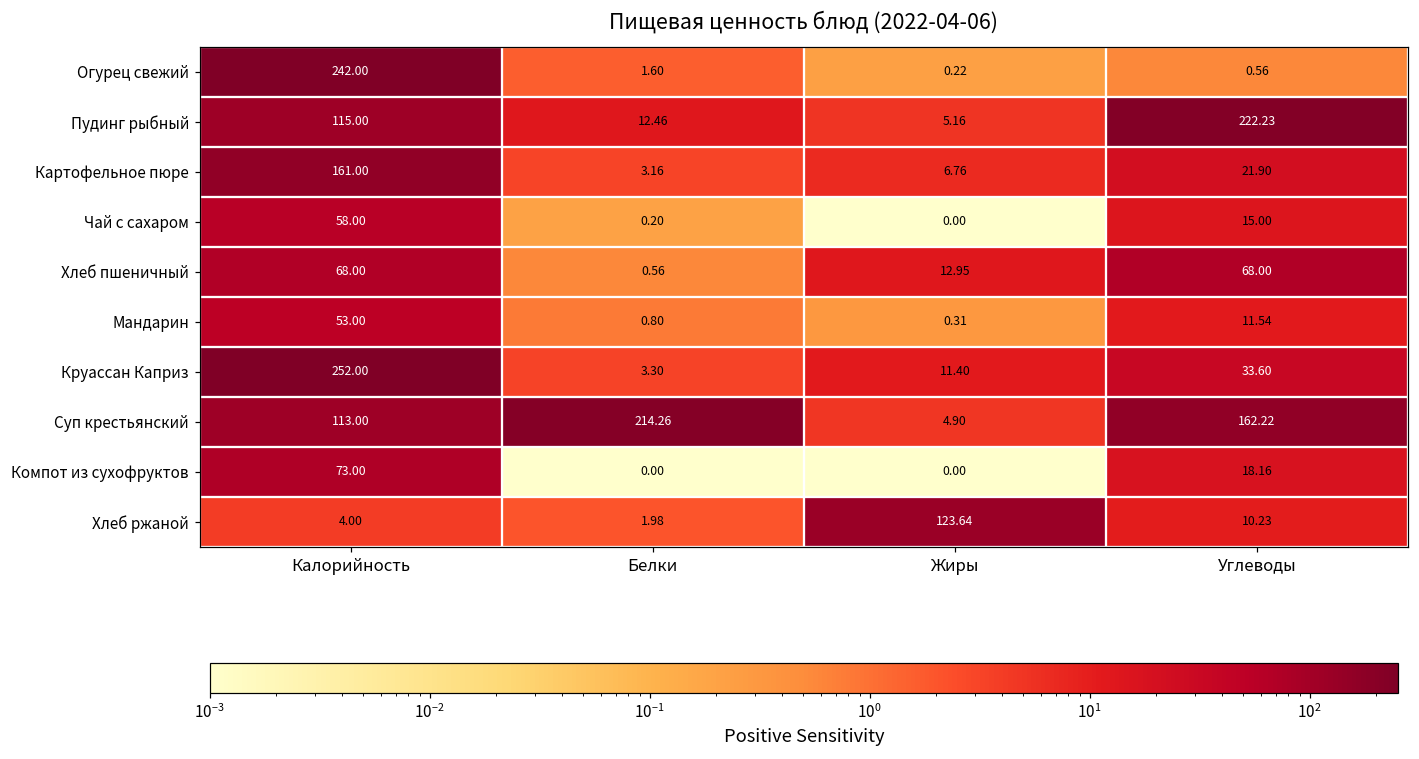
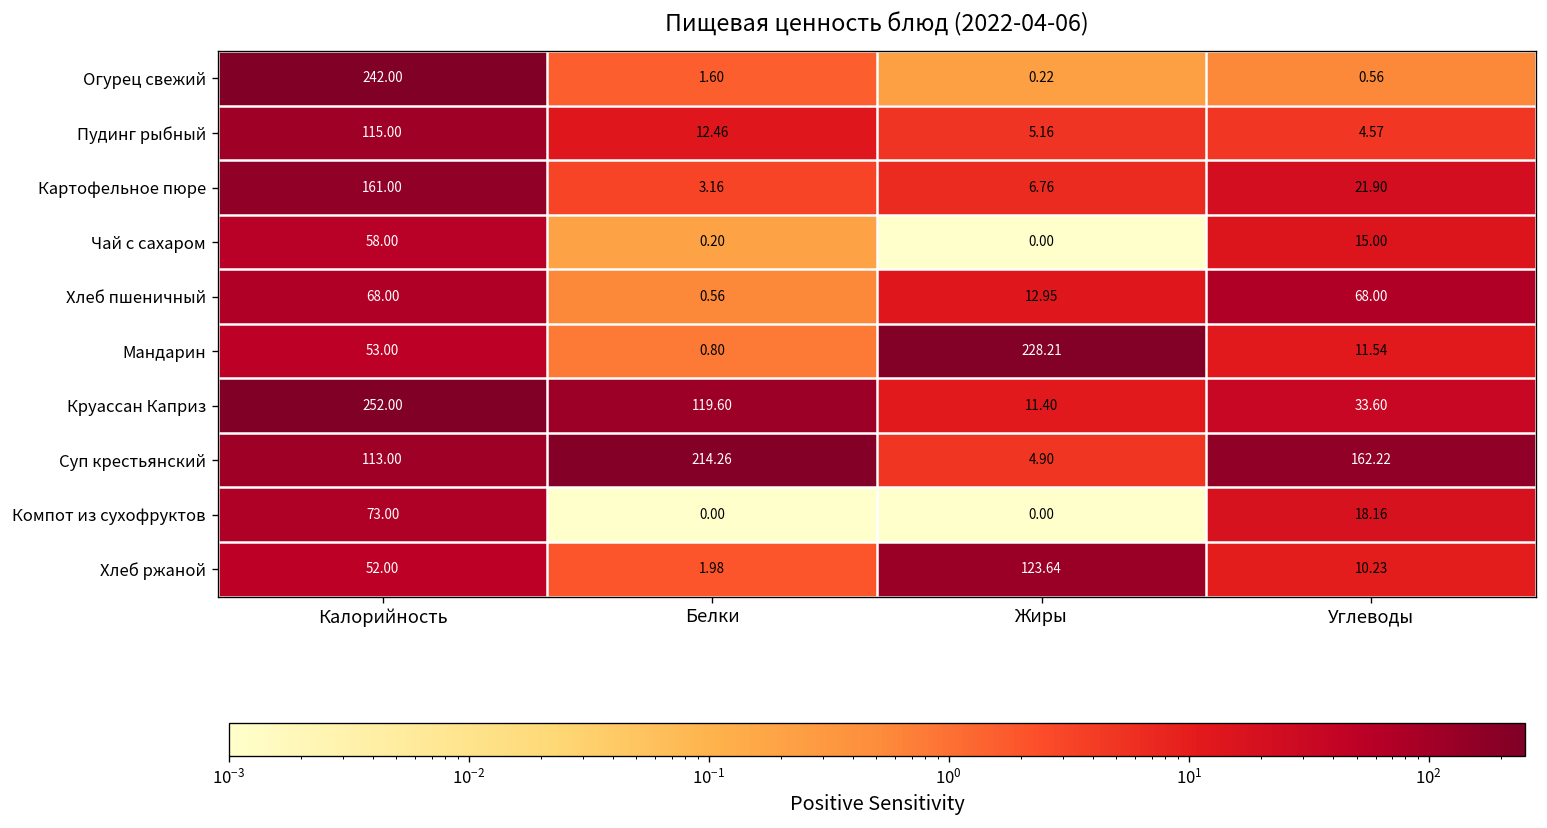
Пудинг рыбный, Углеводы: 222.23 -> 4.57
Мандарин, Жиры: 0.31 -> 228.21
Круассан Каприз, Белки: 3.30 -> 119.60
Хлеб ржаной, Калорийность: 4.00 -> 52.00
